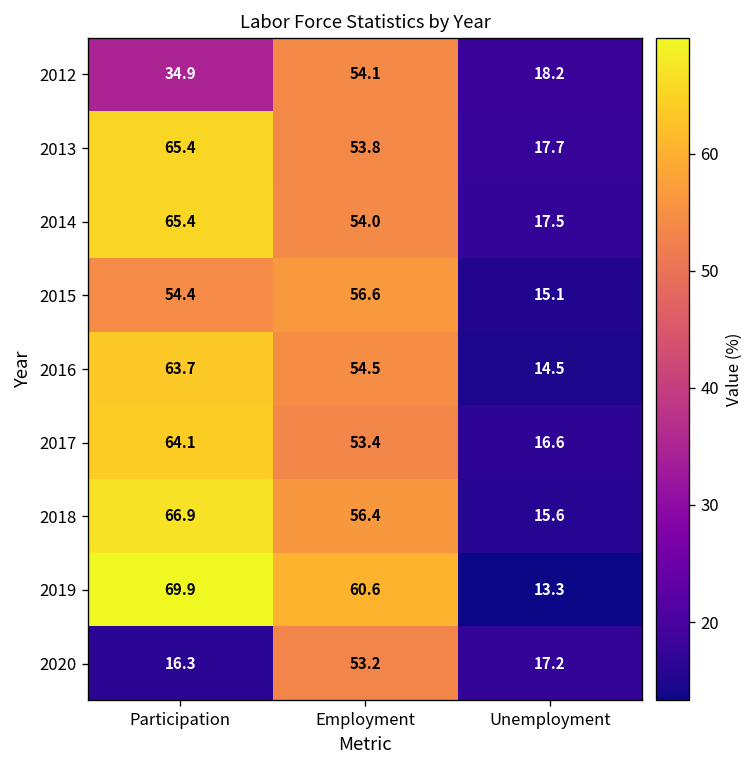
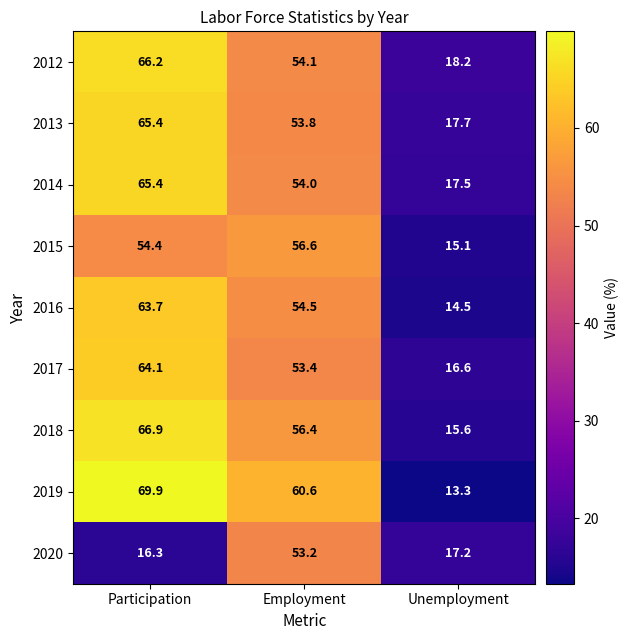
2012, Participation: 34.9 -> 66.2
